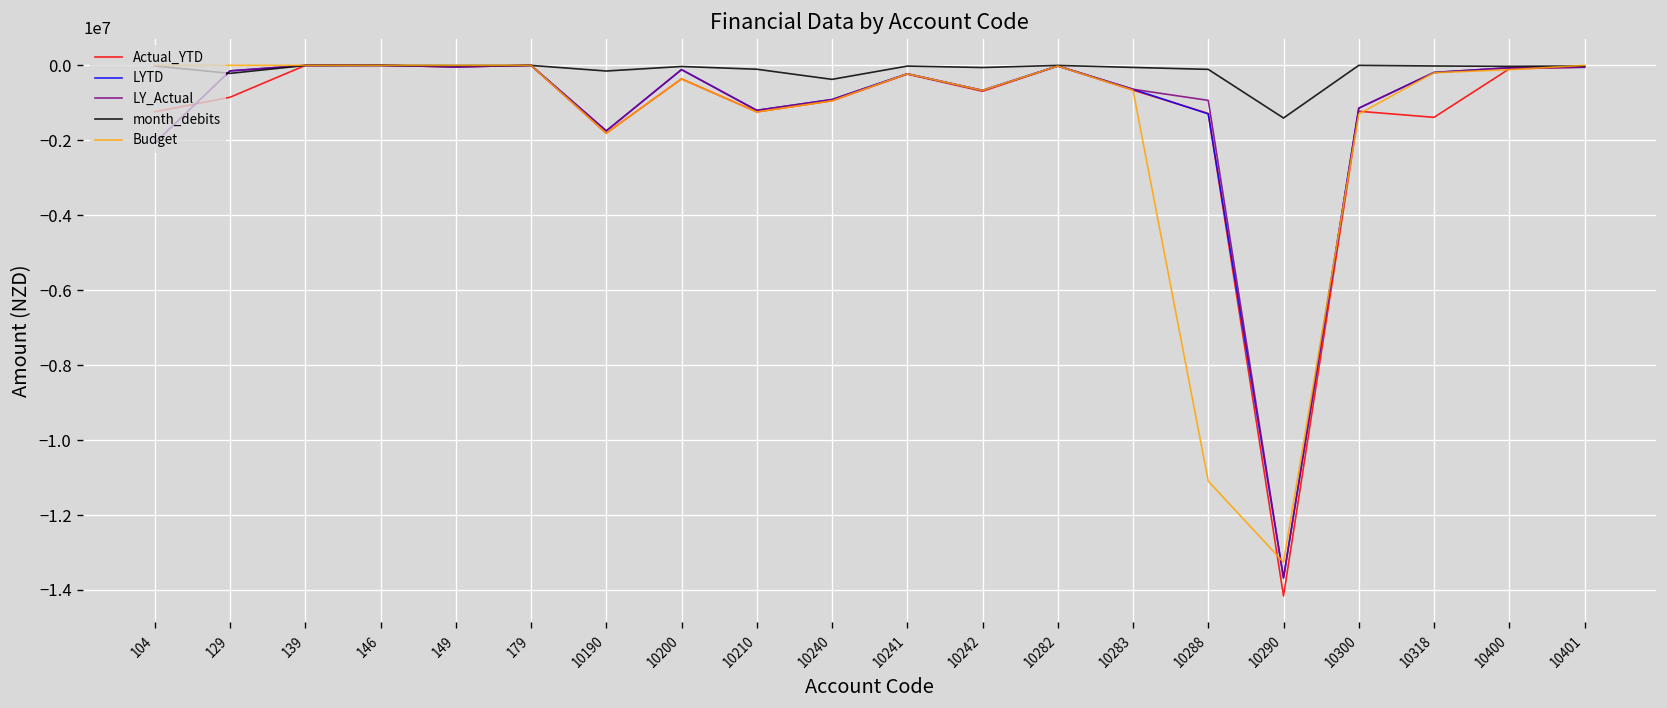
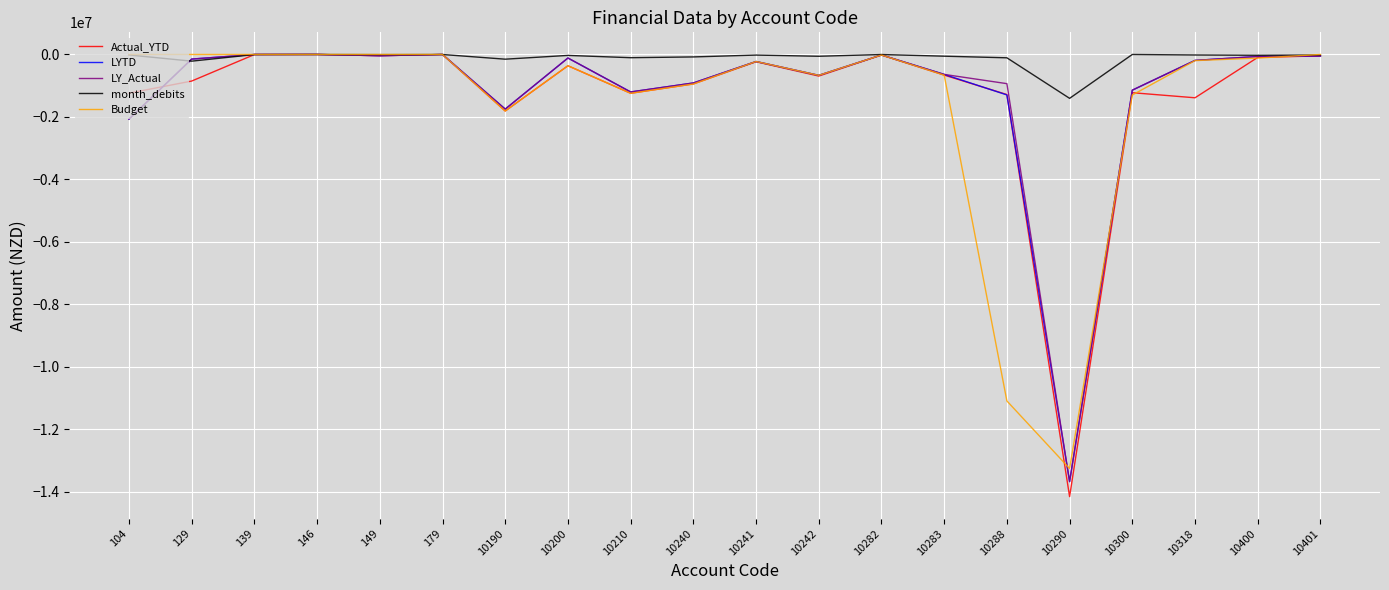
month_debits, 10240: -400000 -> -100000
